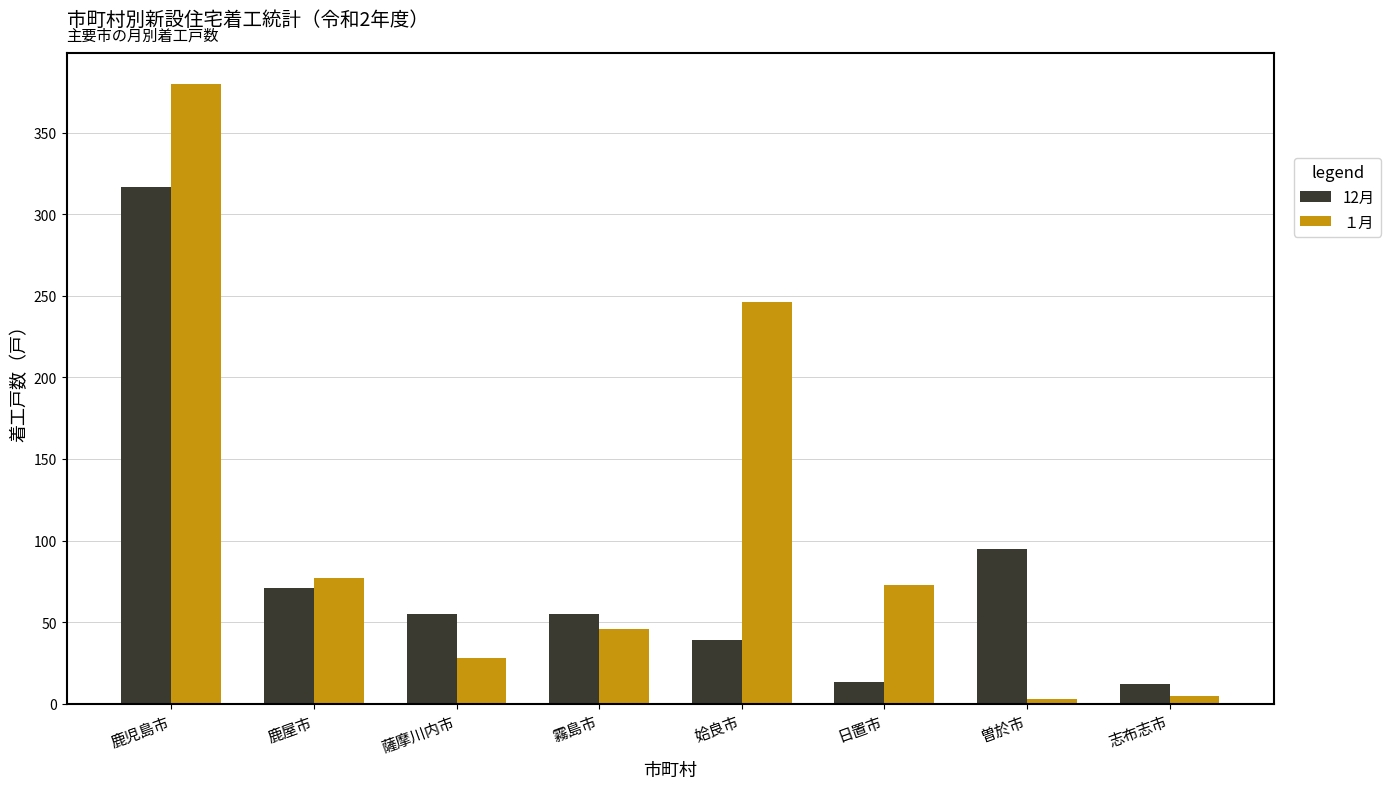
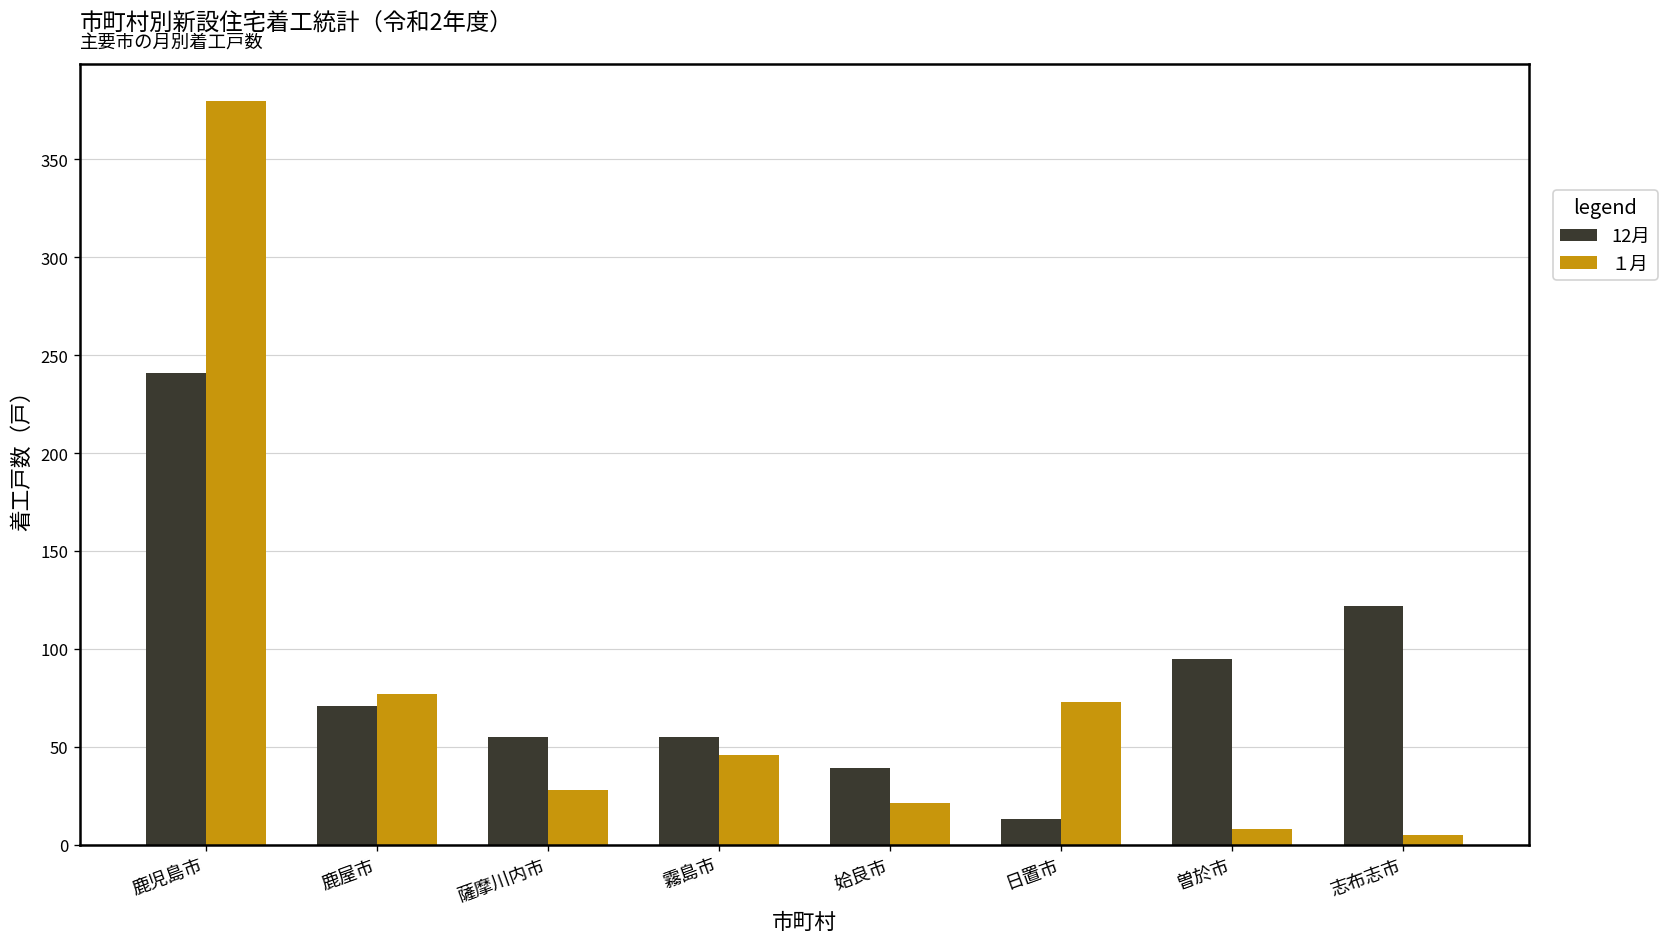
12月, 鹿児島市: 317 -> 241
１月, 姶良市: 246 -> 21
１月, 曽於市: 3 -> 8
12月, 志布志市: 12 -> 122
